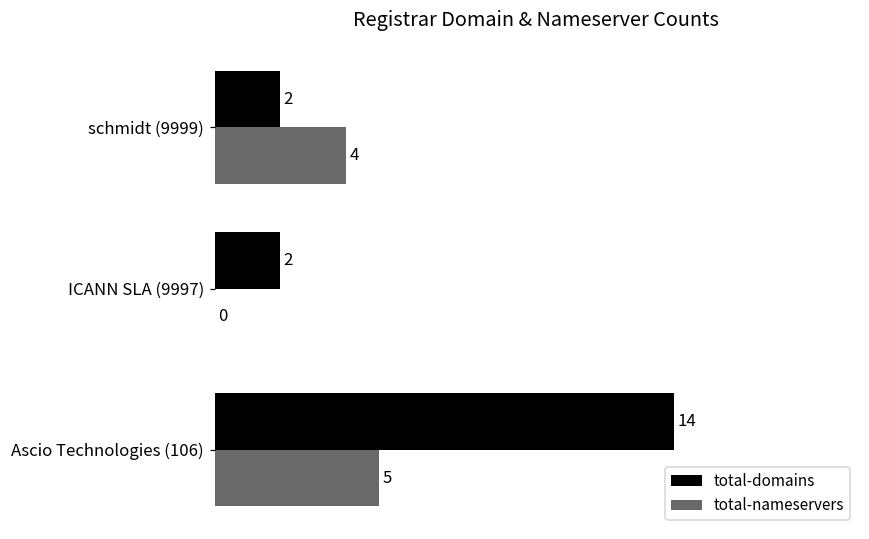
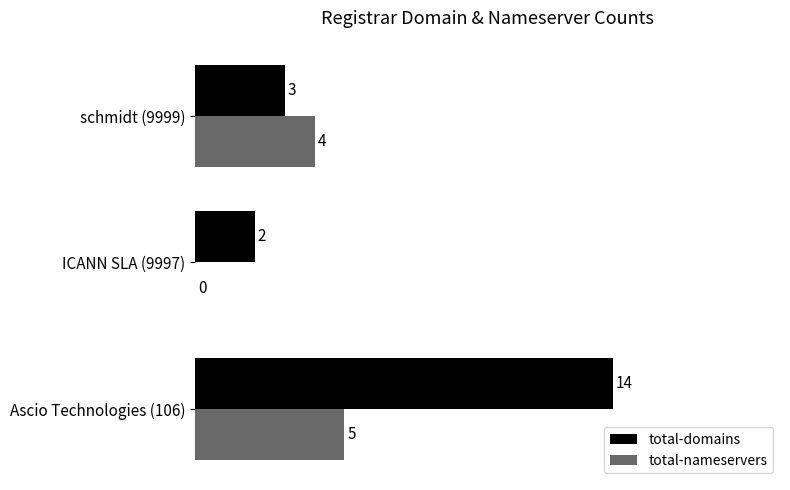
total-domains, schmidt (9999): 2 -> 3
